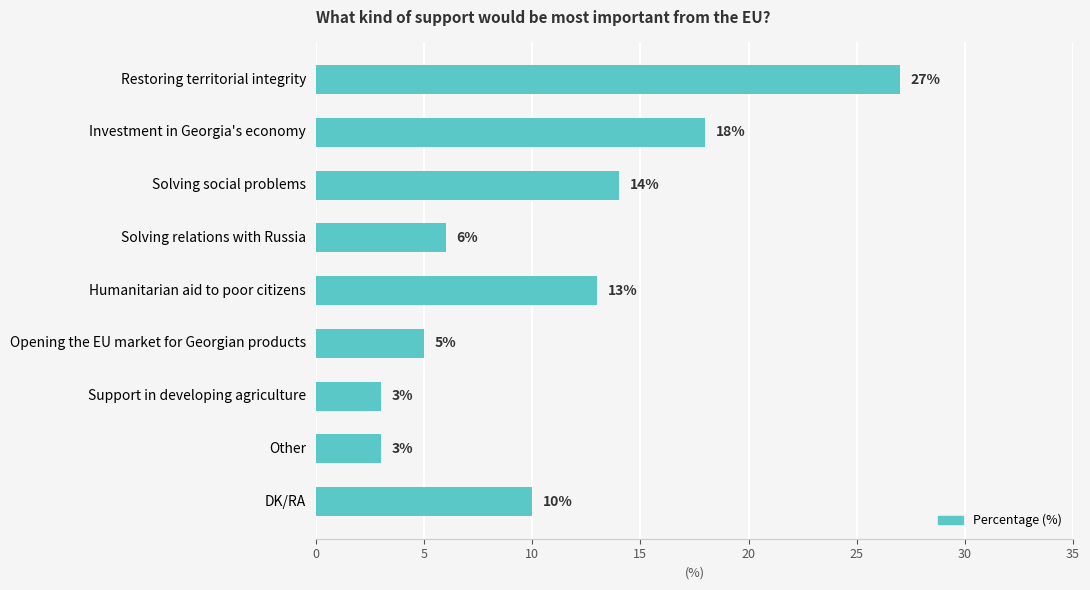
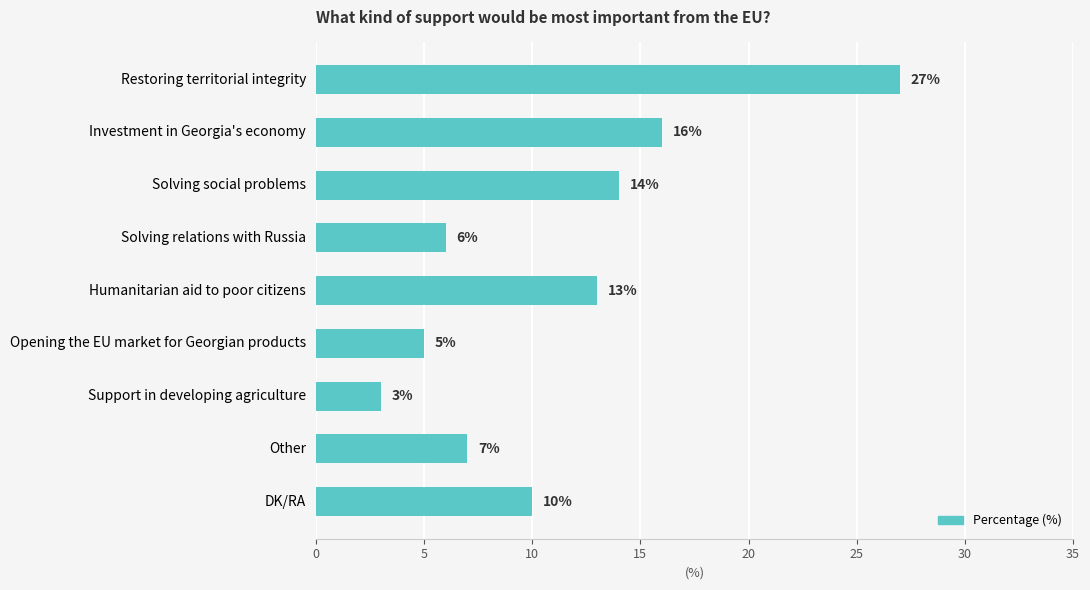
Investment in Georgia's economy: 18% -> 16%
Other: 3% -> 7%
